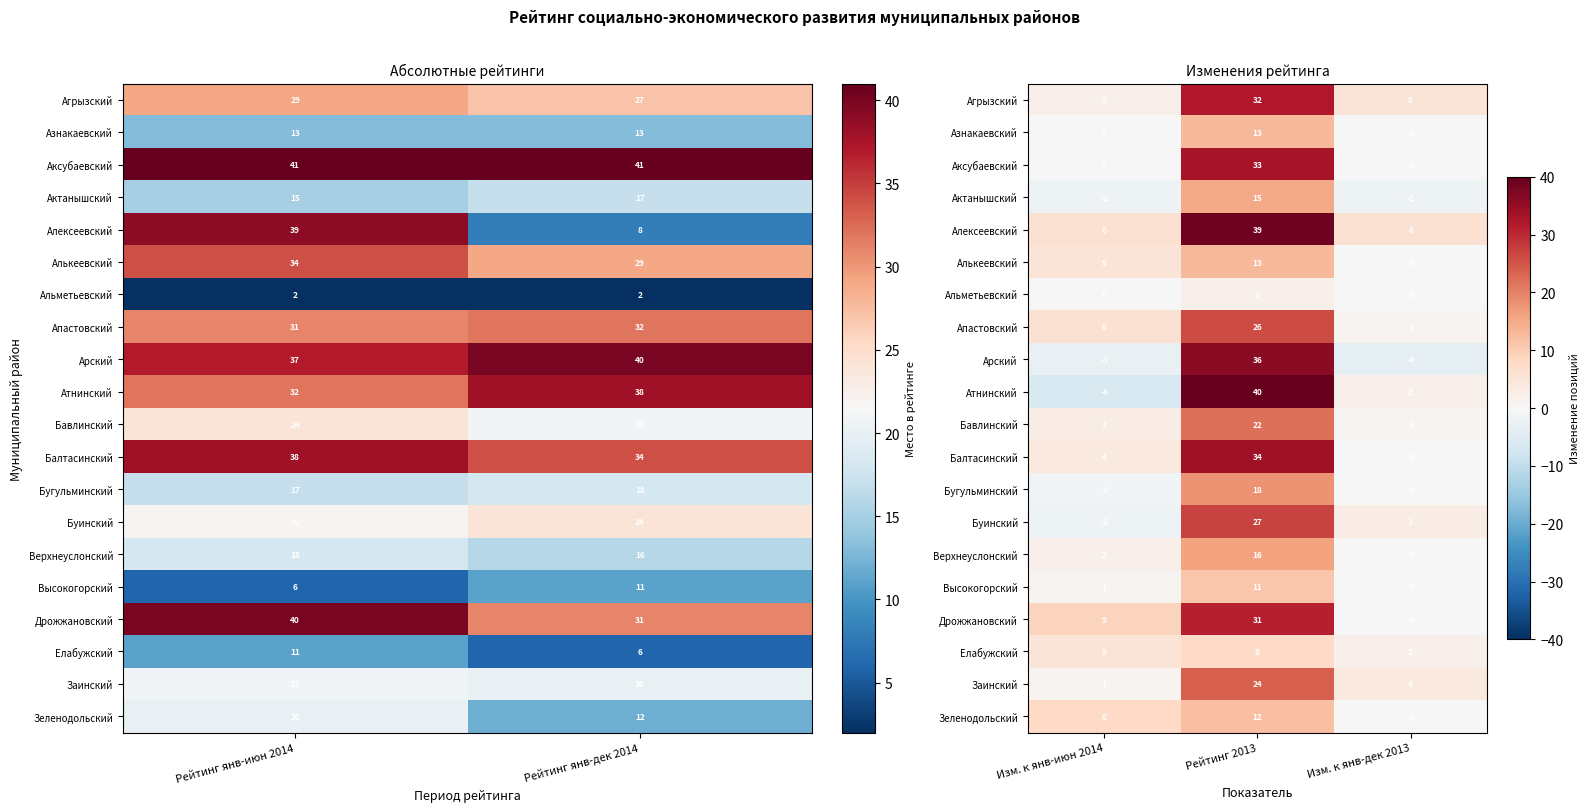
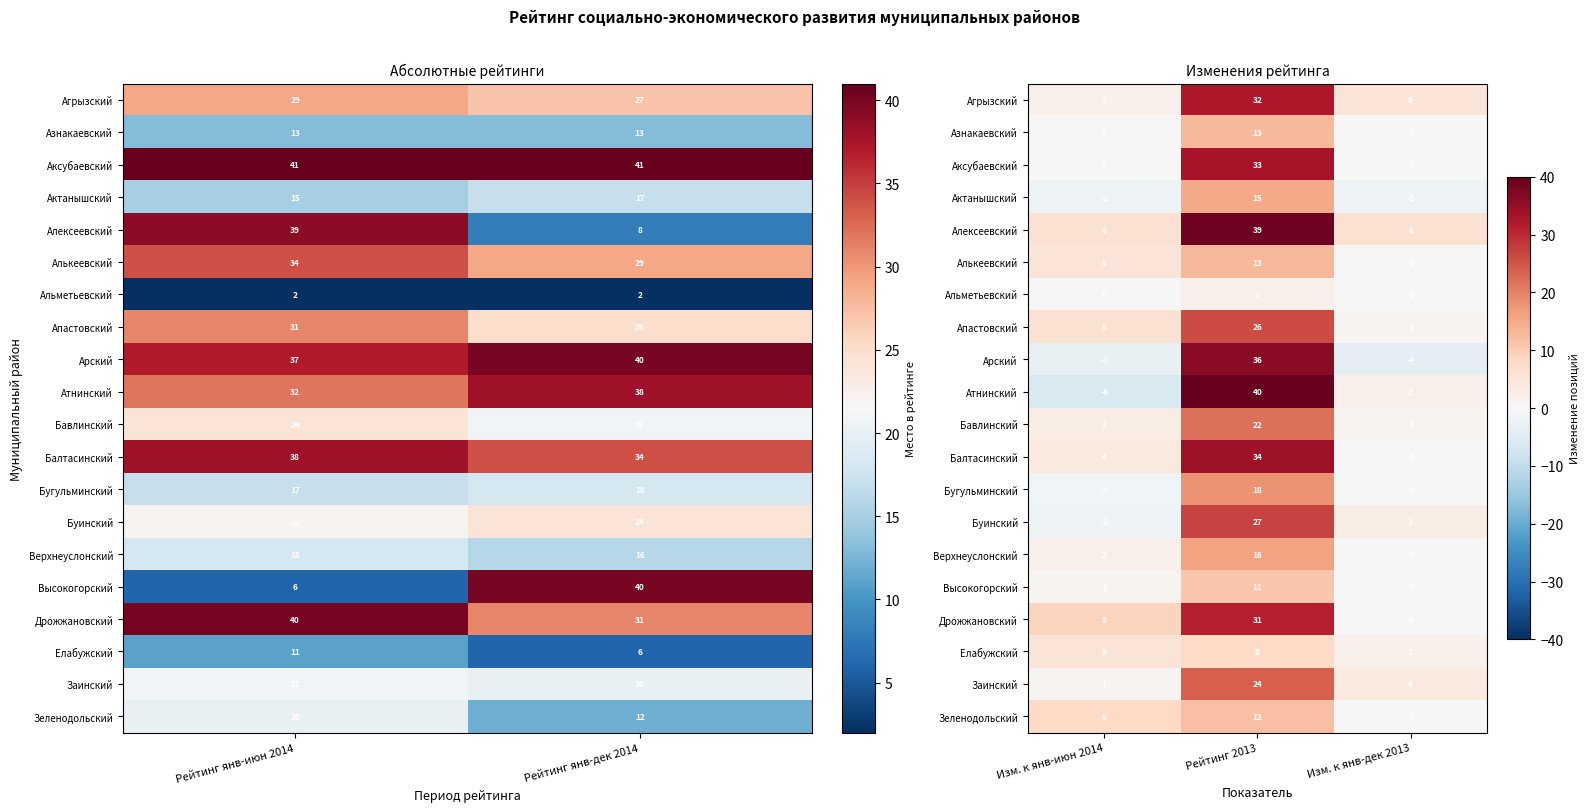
Абсолютные рейтинги, Апастовский, Рейтинг янв-дек 2014: 32 -> 25
Абсолютные рейтинги, Высокогорский, Рейтинг янв-дек 2014: 11 -> 40
